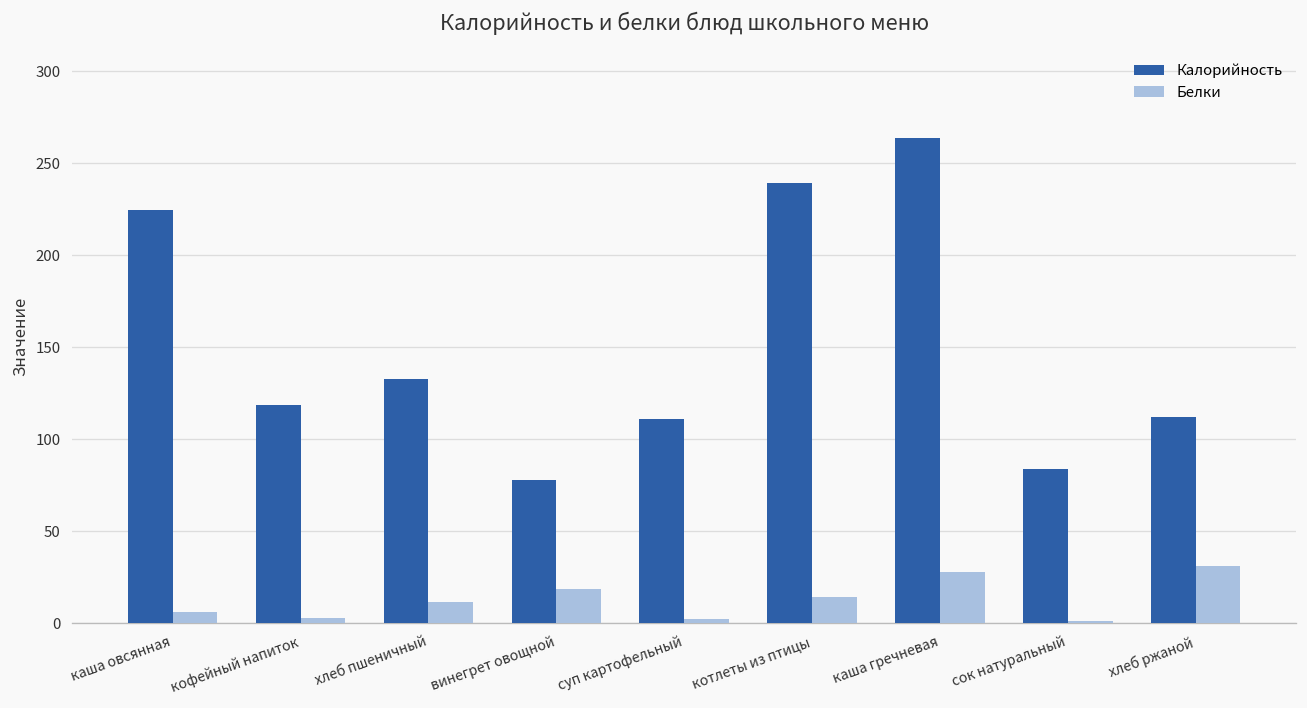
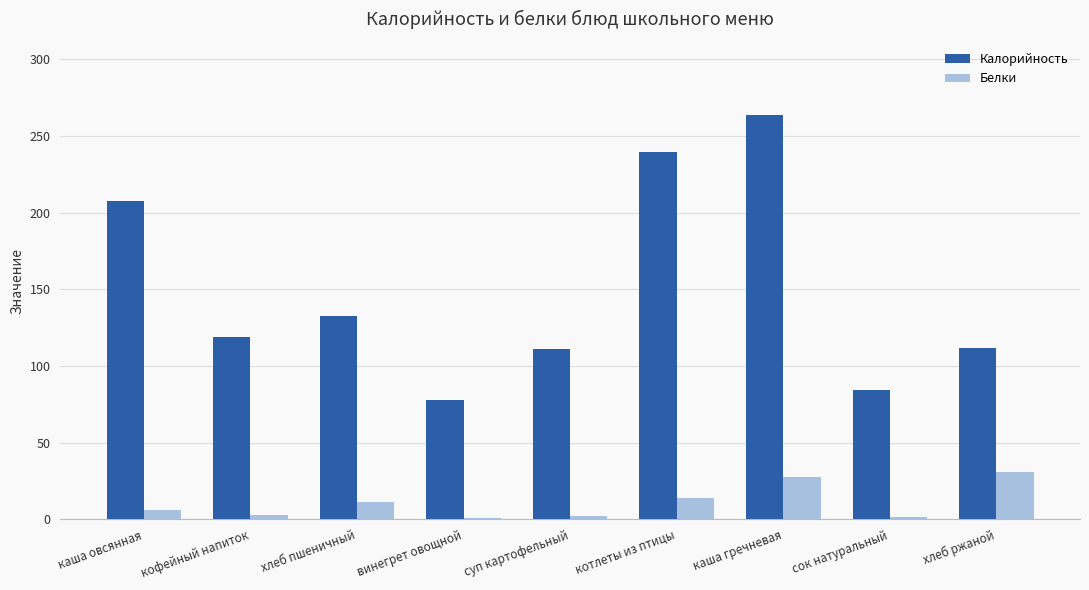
Калорийность, каша овсянная: 224 -> 207
Белки, винегрет овощной: 19 -> 1
